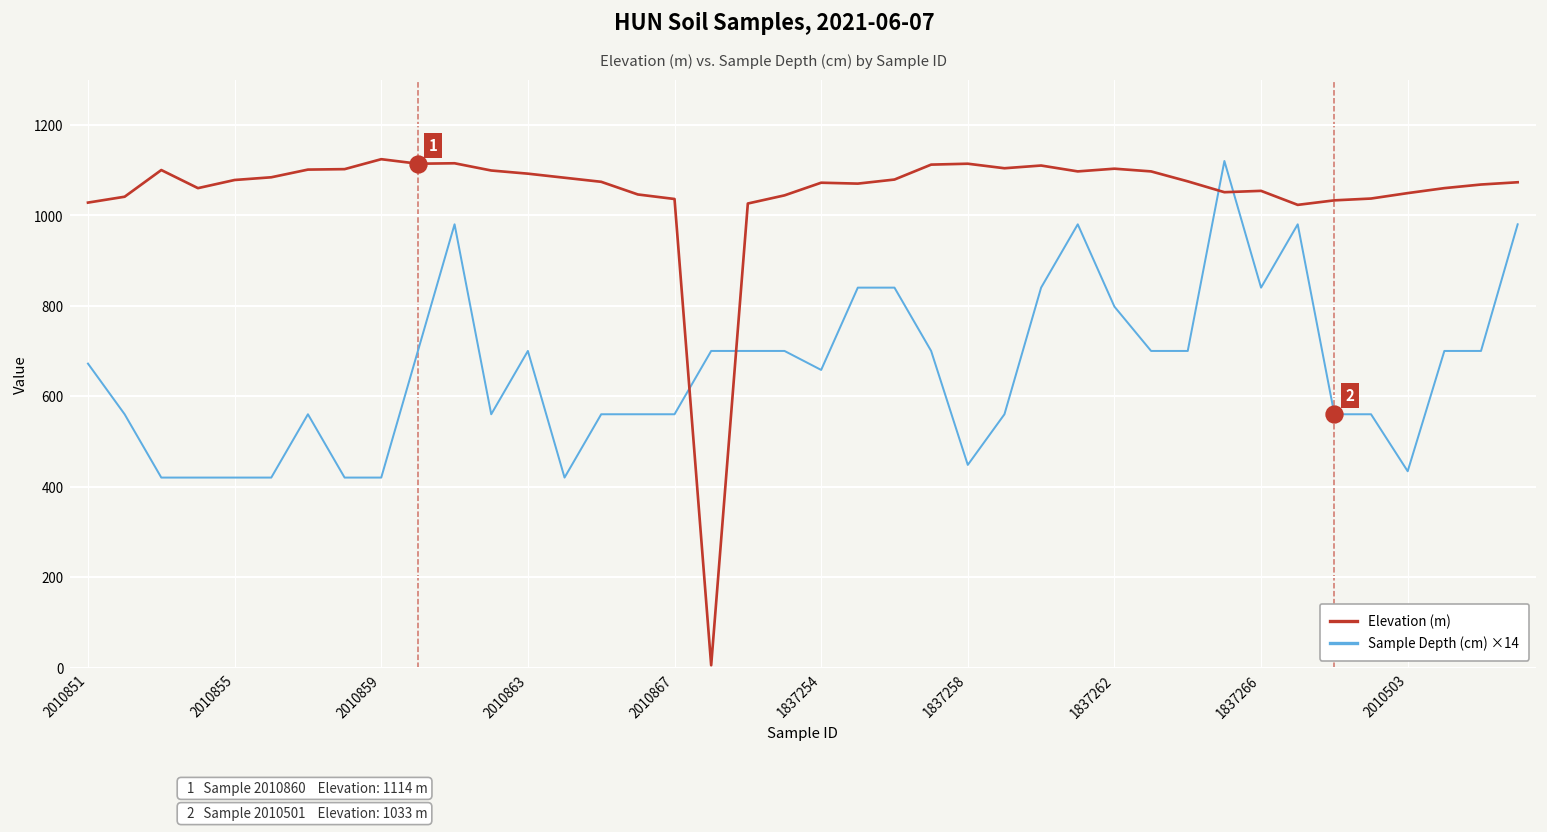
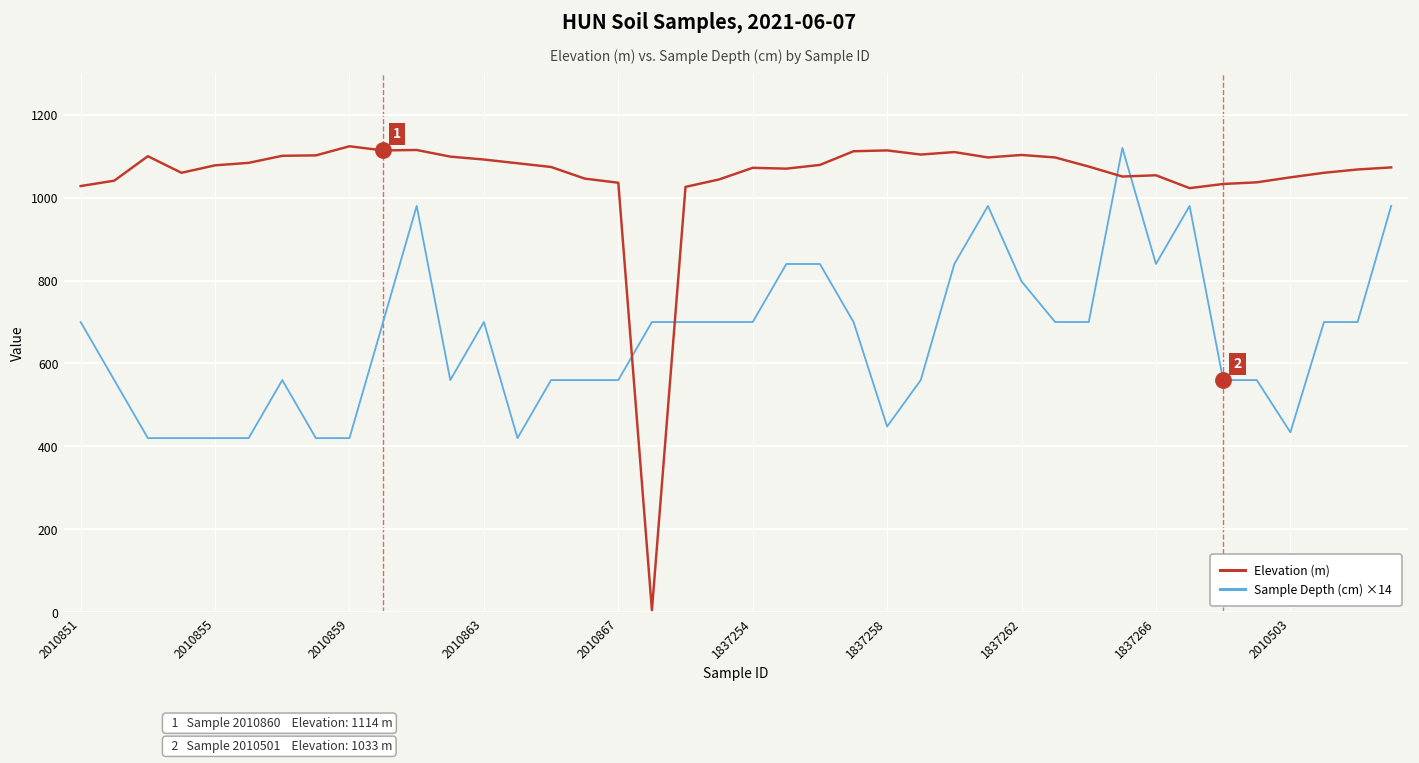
Sample Depth (cm) ×14, 2010851: 670 -> 700
Sample Depth (cm) ×14, 1837254: 660 -> 700
